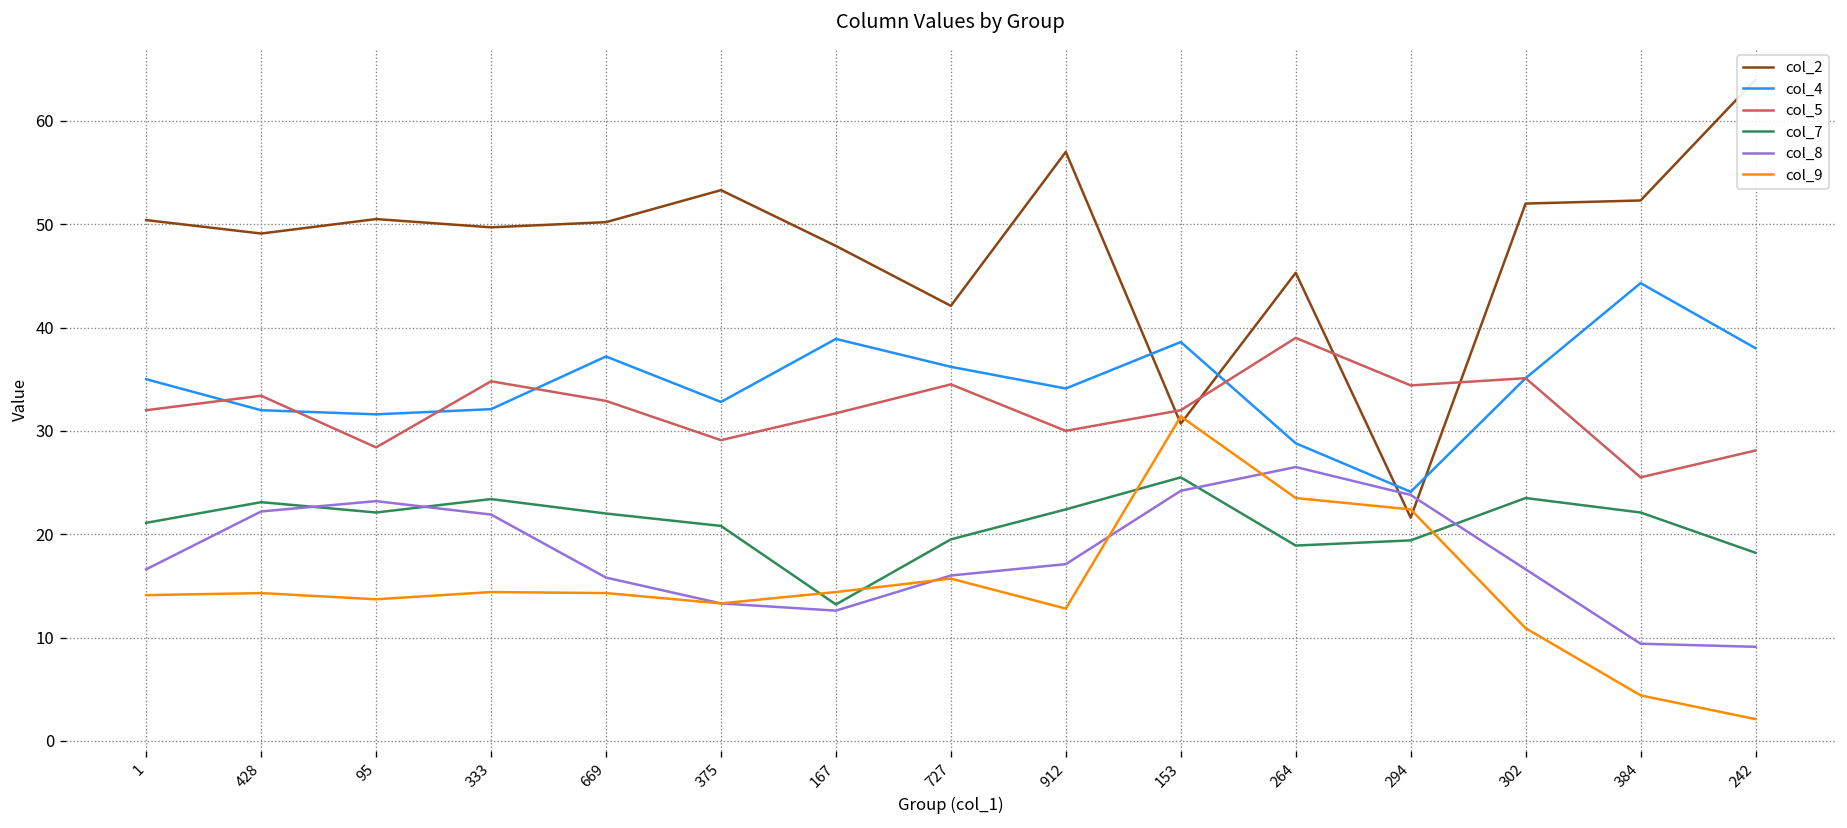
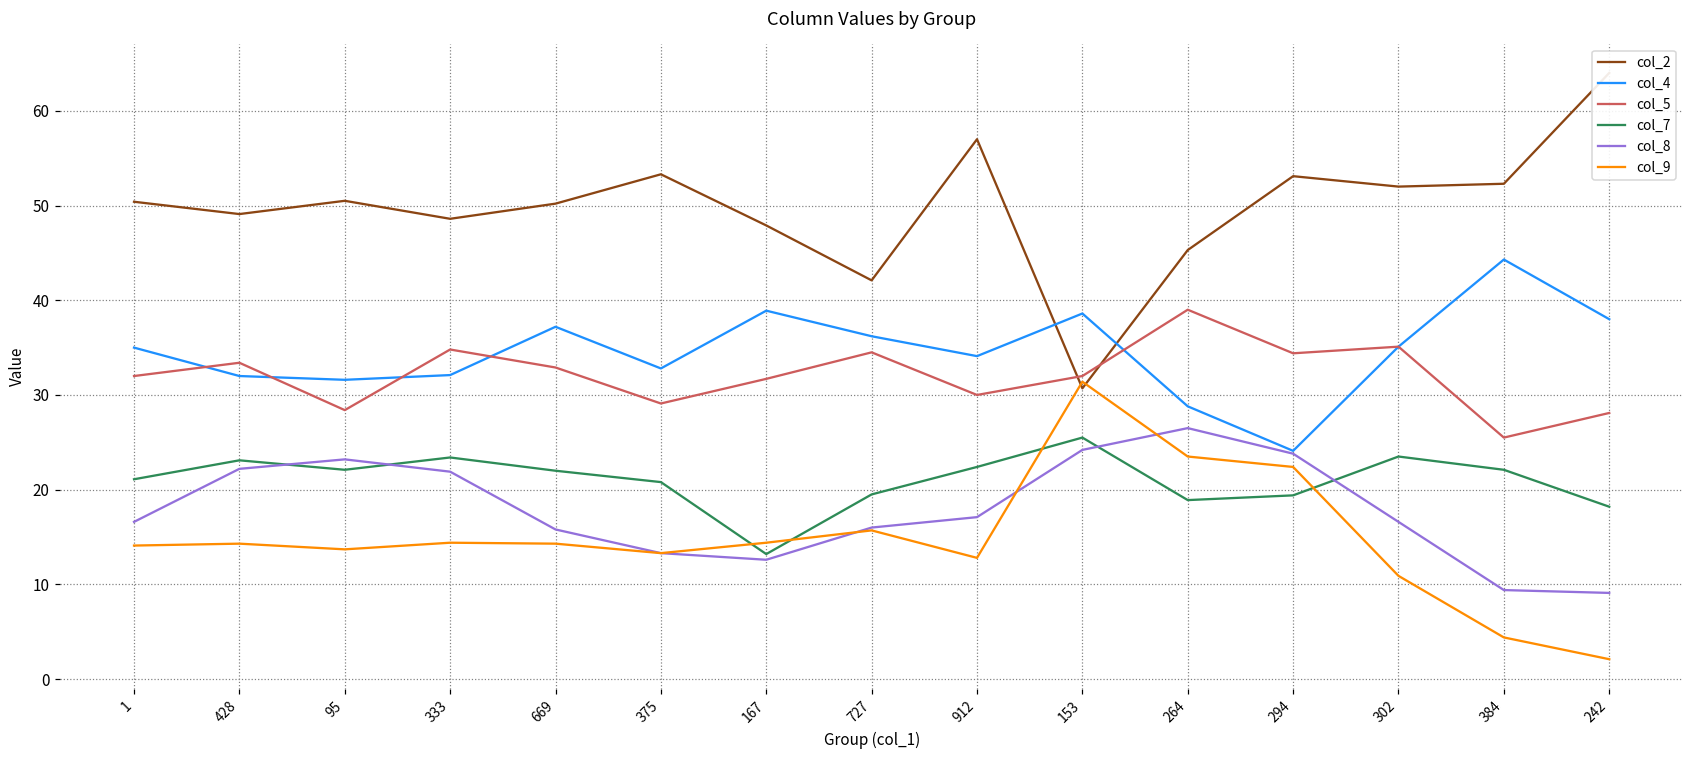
col_2, 333: 50 -> 49
col_2, 294: 22 -> 53
